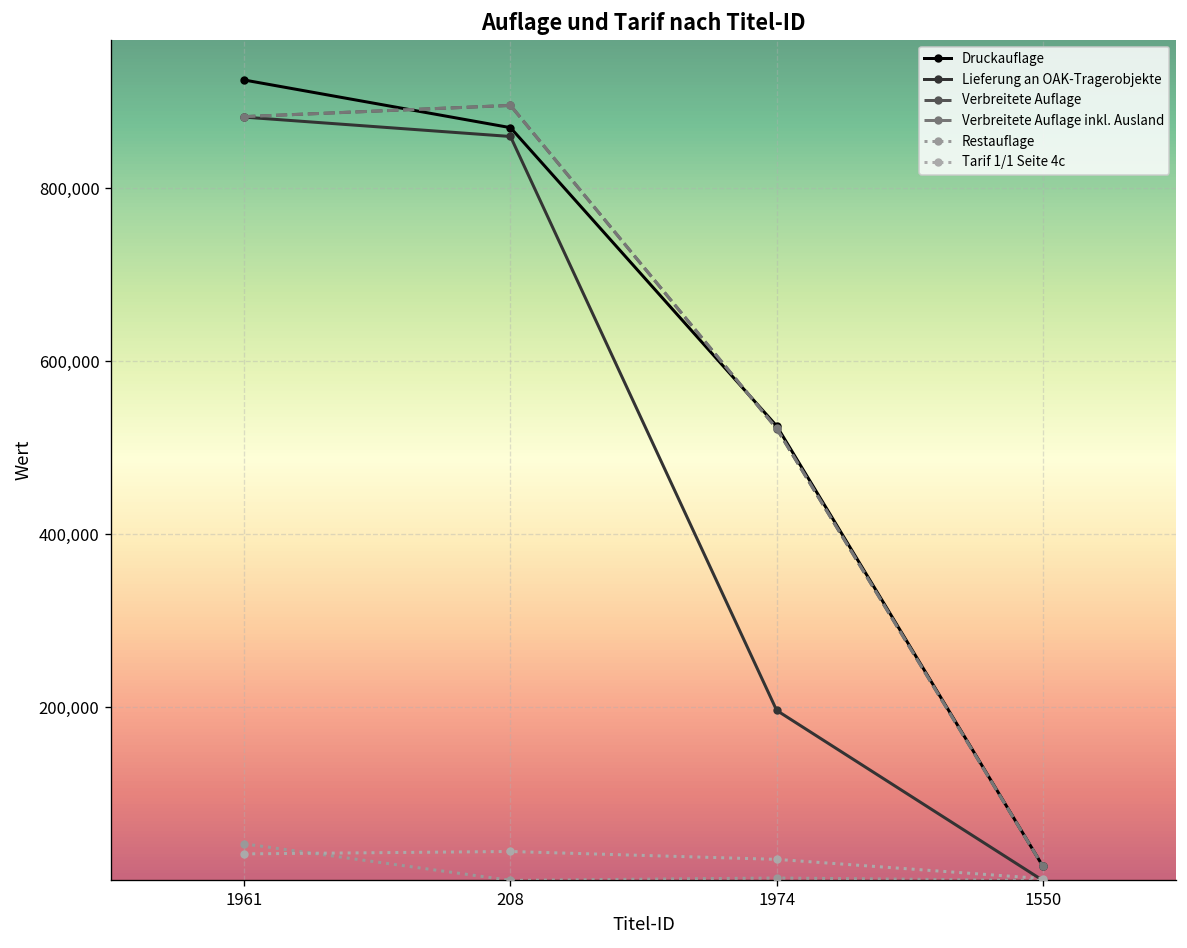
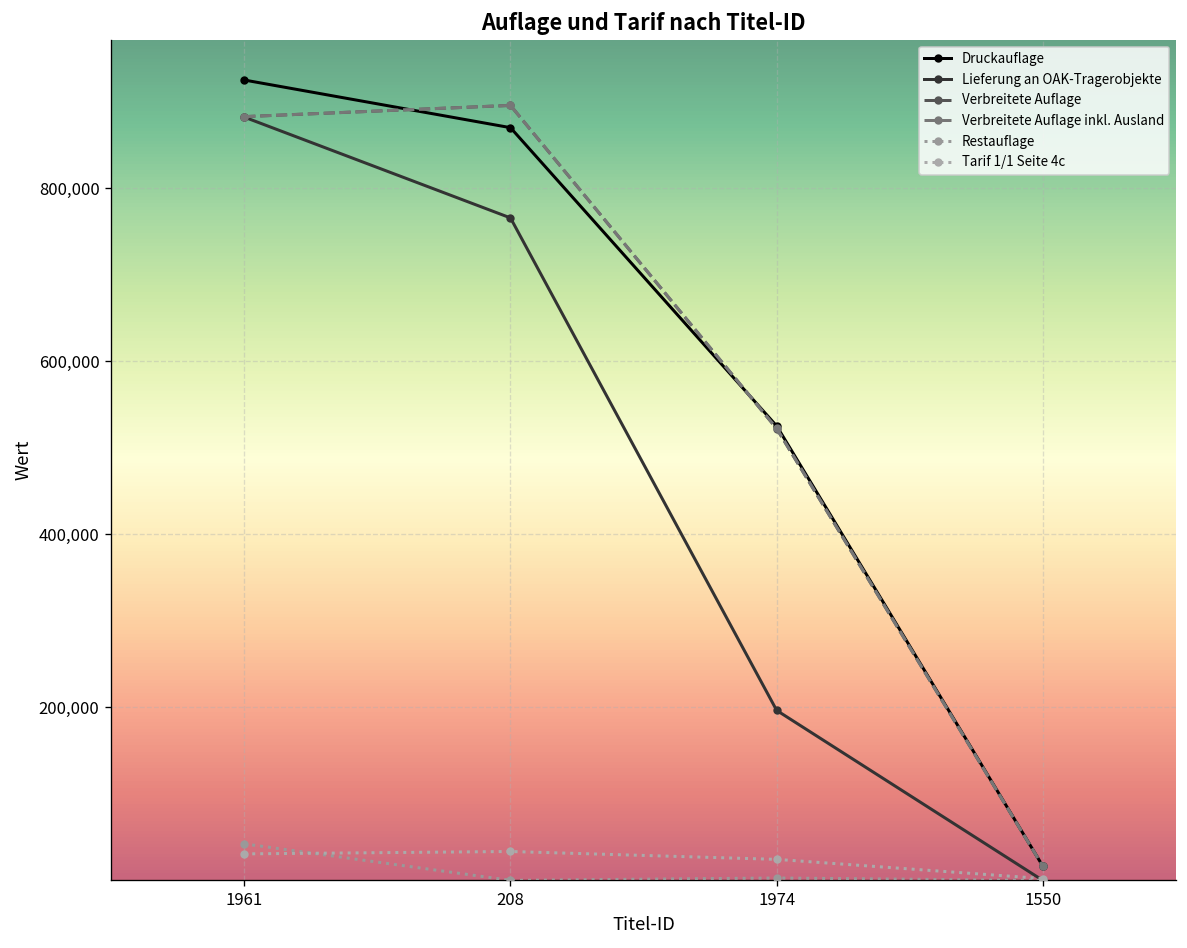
Lieferung an OAK-Tragerobjekte, 208: 860,000 -> 770,000
